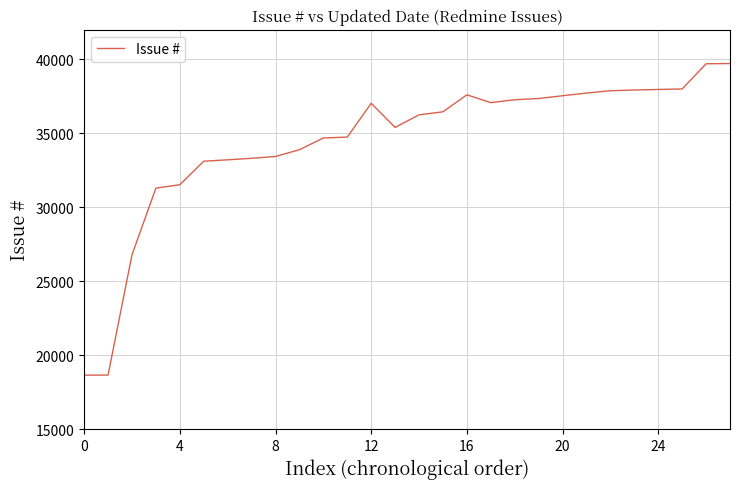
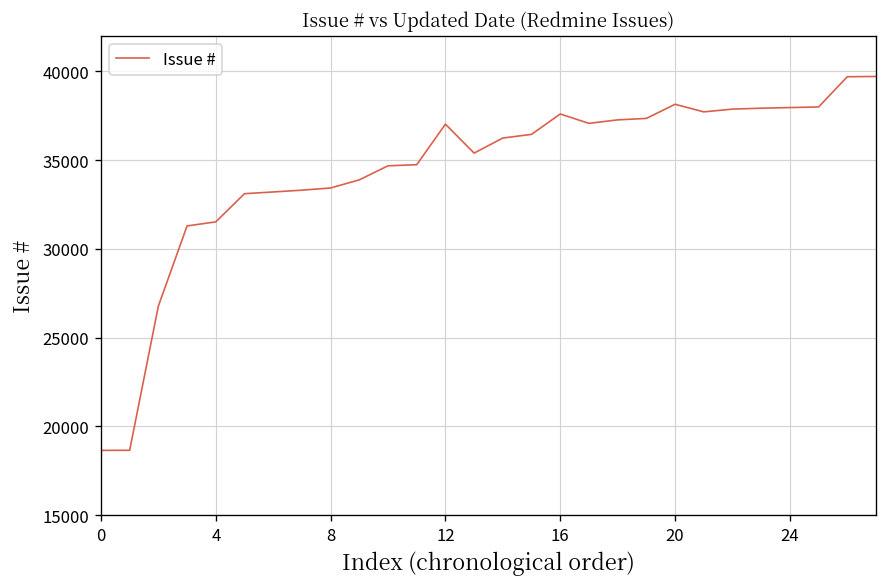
20: 37500 -> 38100
